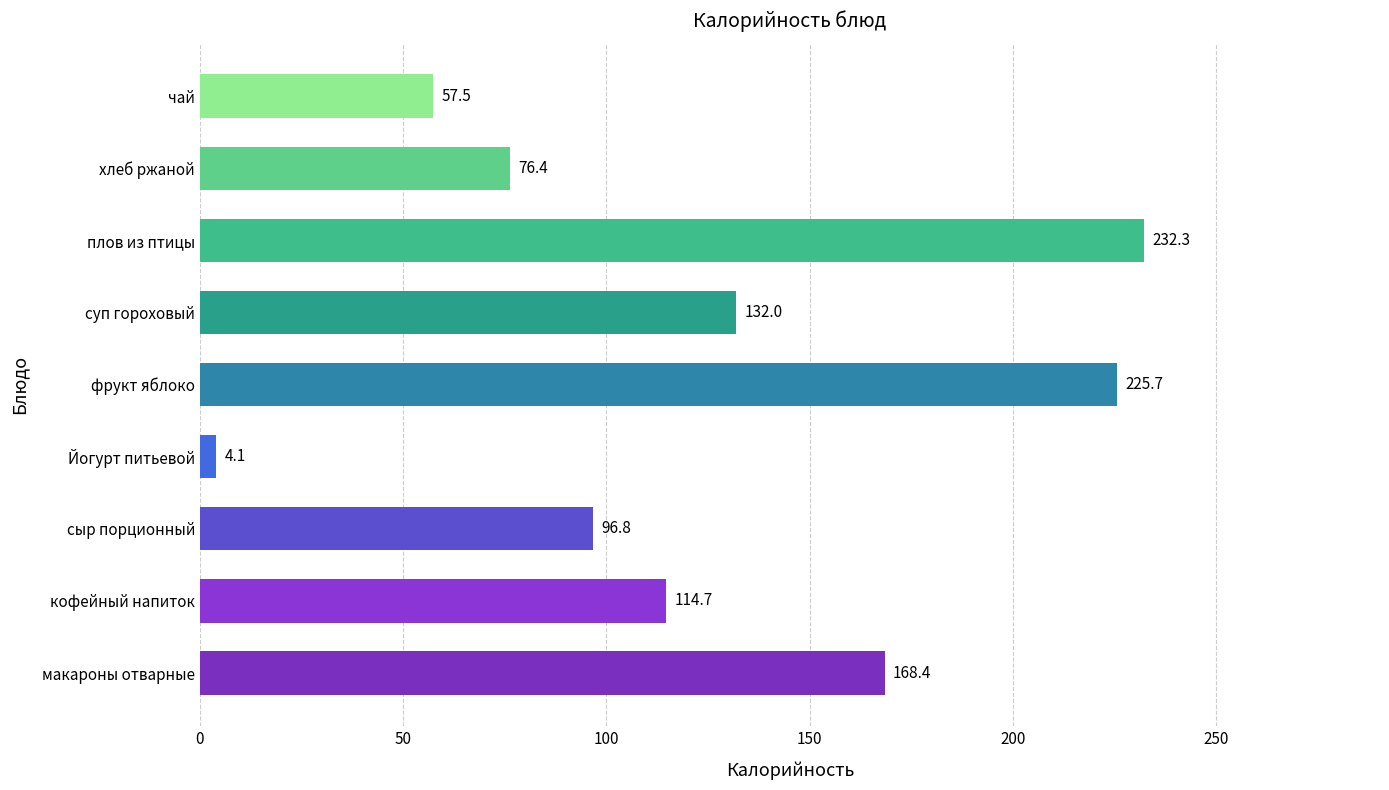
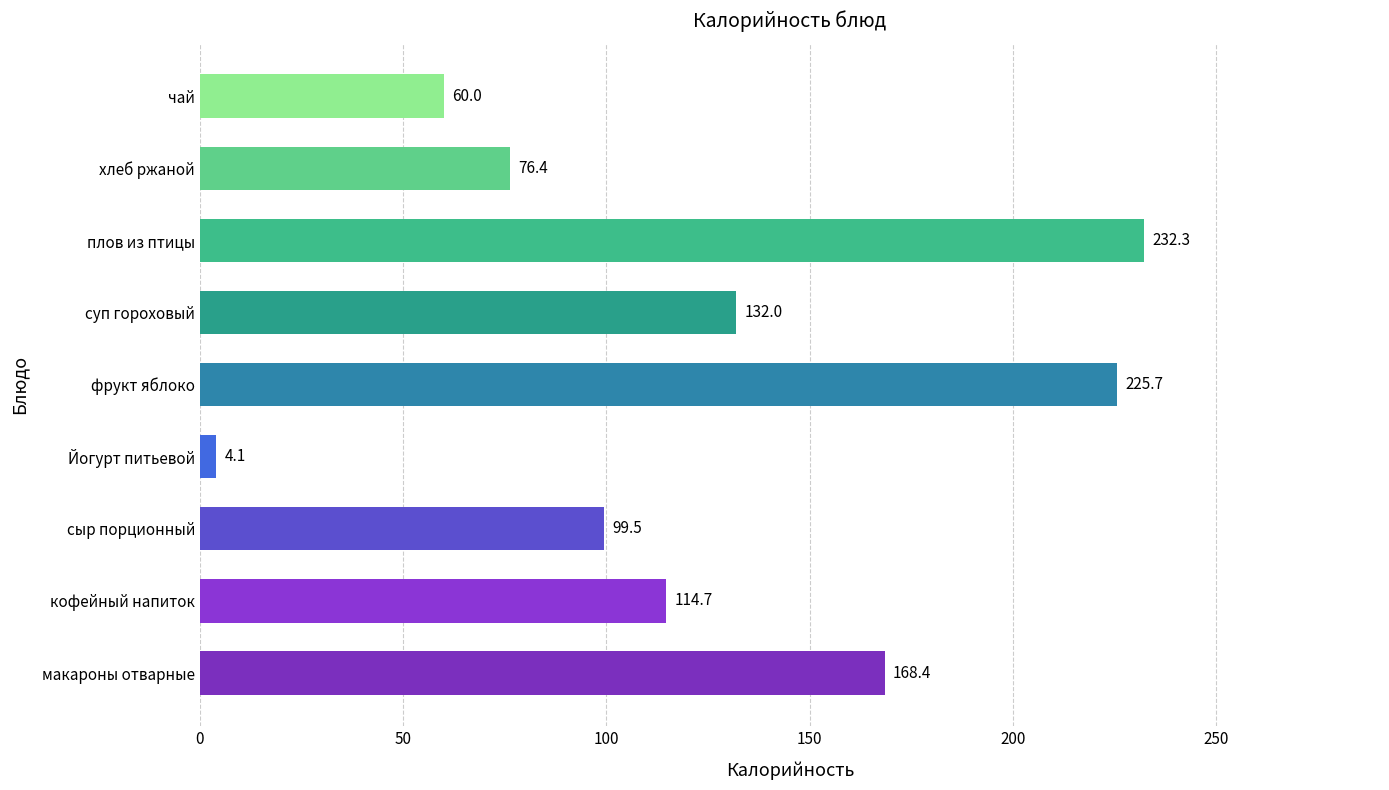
чай: 57.5 -> 60.0
сыр порционный: 96.8 -> 99.5
